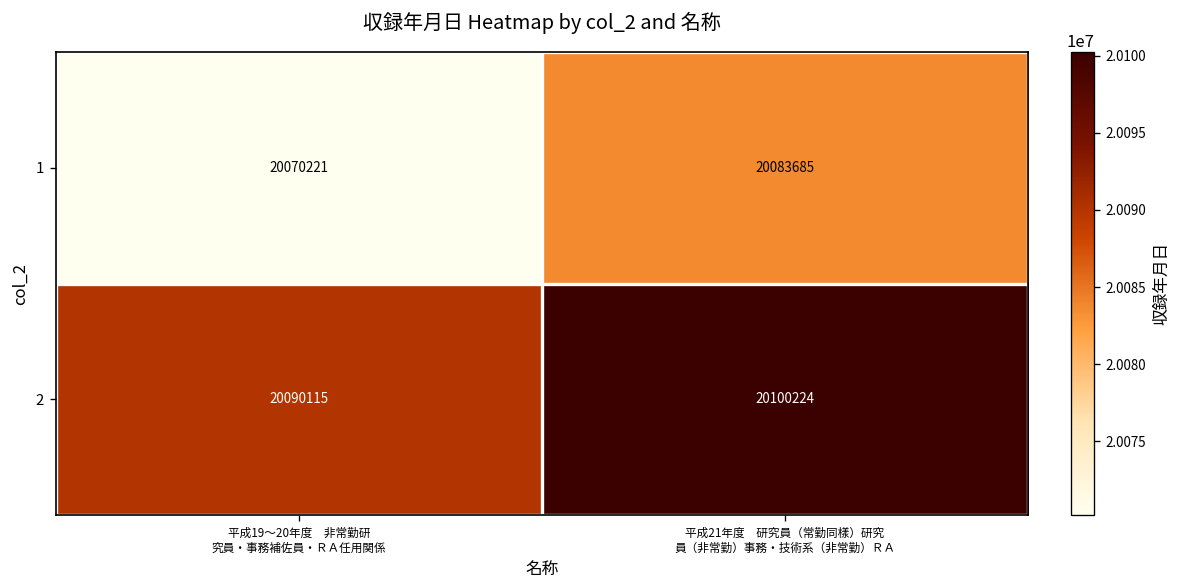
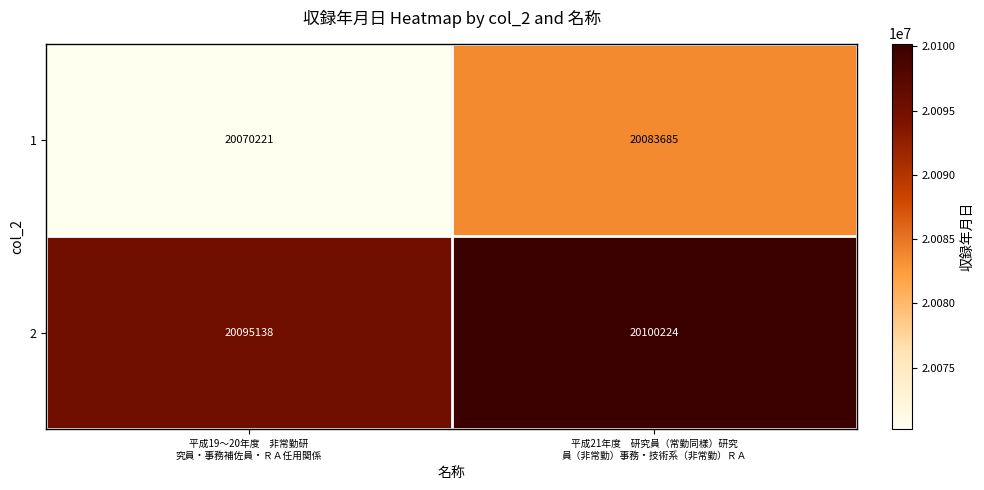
2, 平成19～20年度 非常勤研 究員・事務補佐員・ＲＡ任用関係: 20090115 -> 20095138
